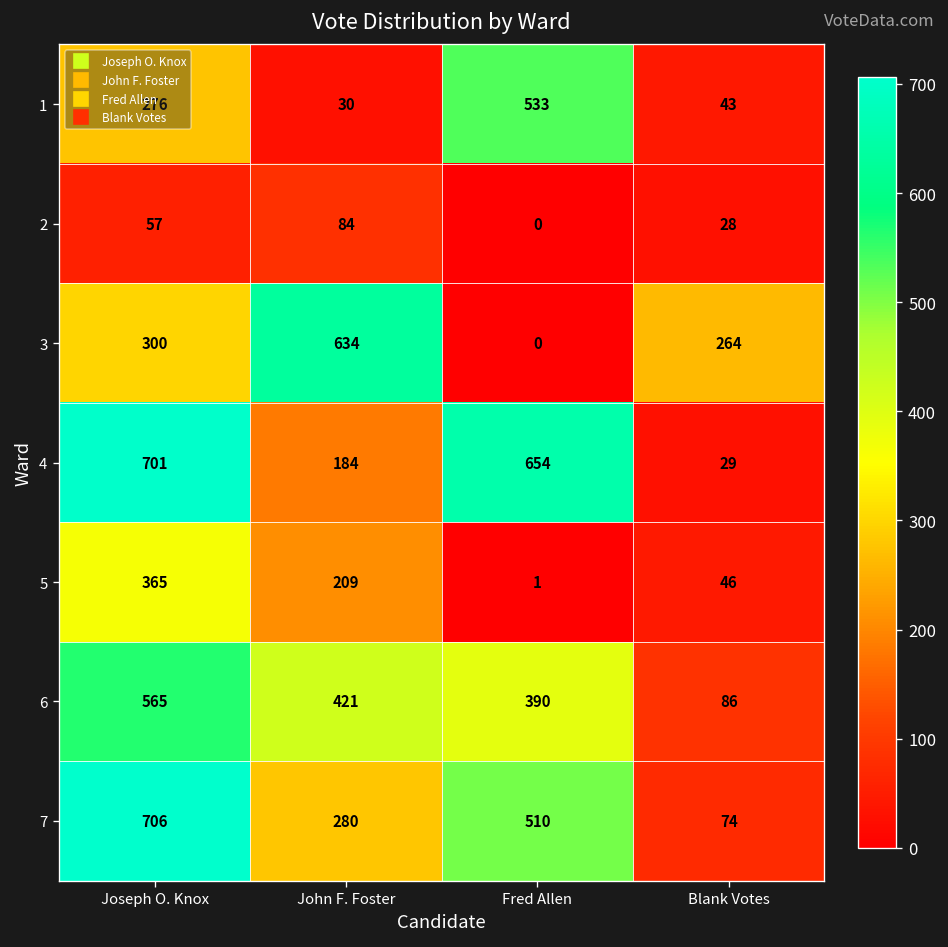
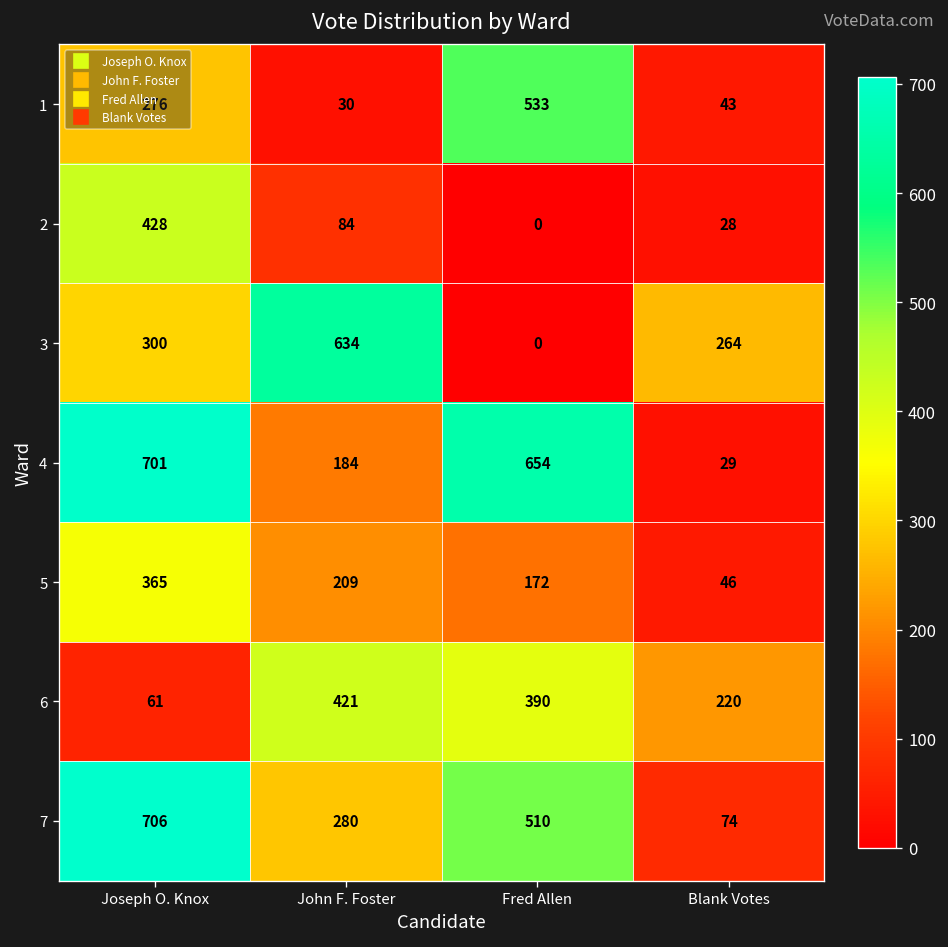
2, Joseph O. Knox: 57 -> 428
5, Fred Allen: 1 -> 172
6, Joseph O. Knox: 565 -> 61
6, Blank Votes: 86 -> 220
